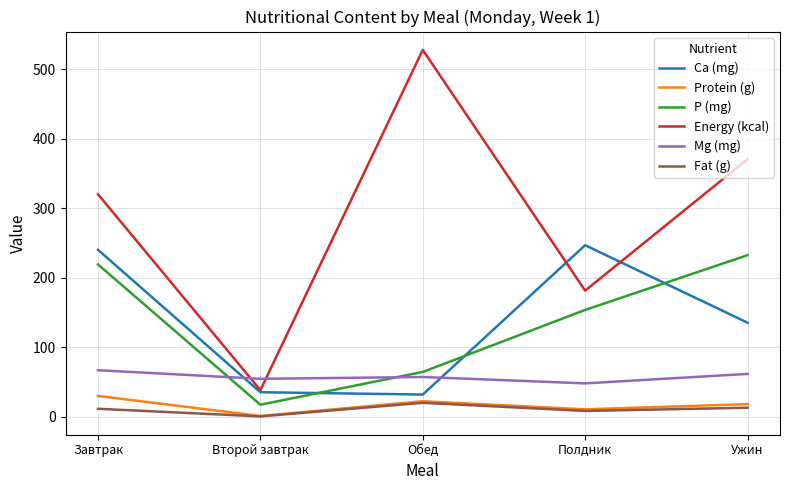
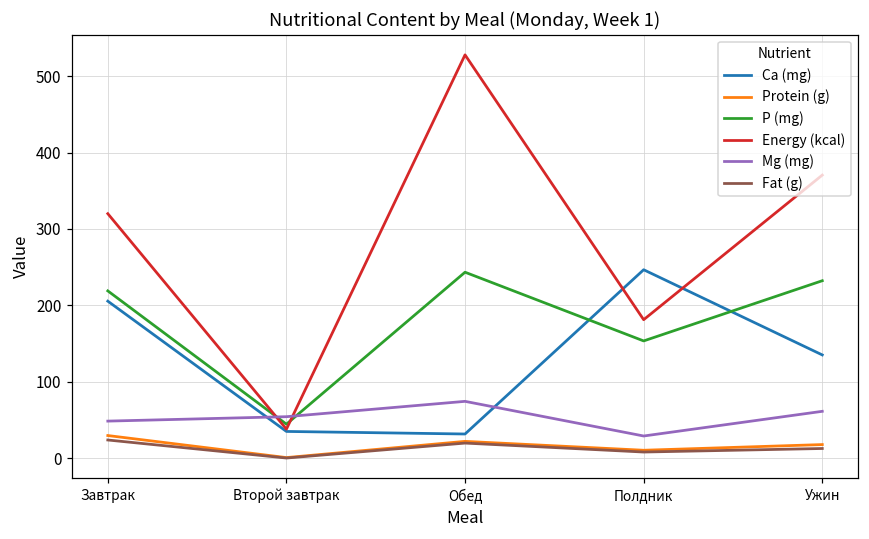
Ca (mg), Завтрак: 240 -> 210
Mg (mg), Завтрак: 70 -> 50
Fat (g), Завтрак: 10 -> 20
P (mg), Второй завтрак: 20 -> 40
P (mg), Обед: 60 -> 240
Mg (mg), Обед: 60 -> 70
Mg (mg), Полдник: 50 -> 30
